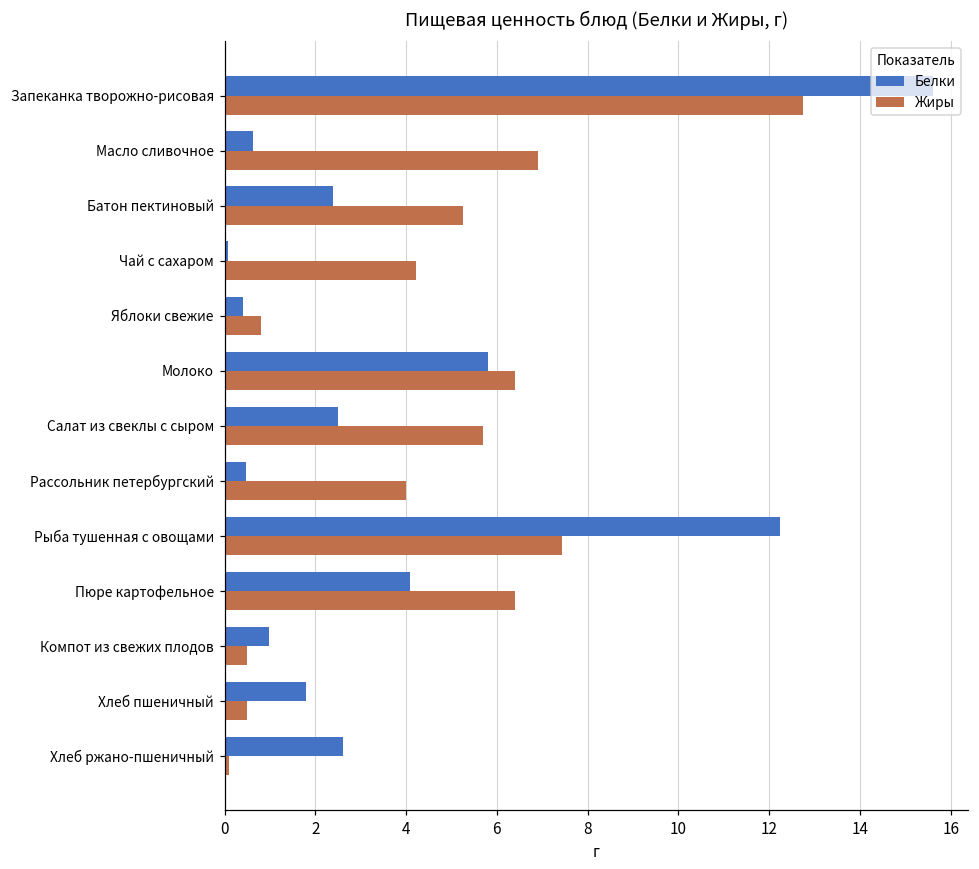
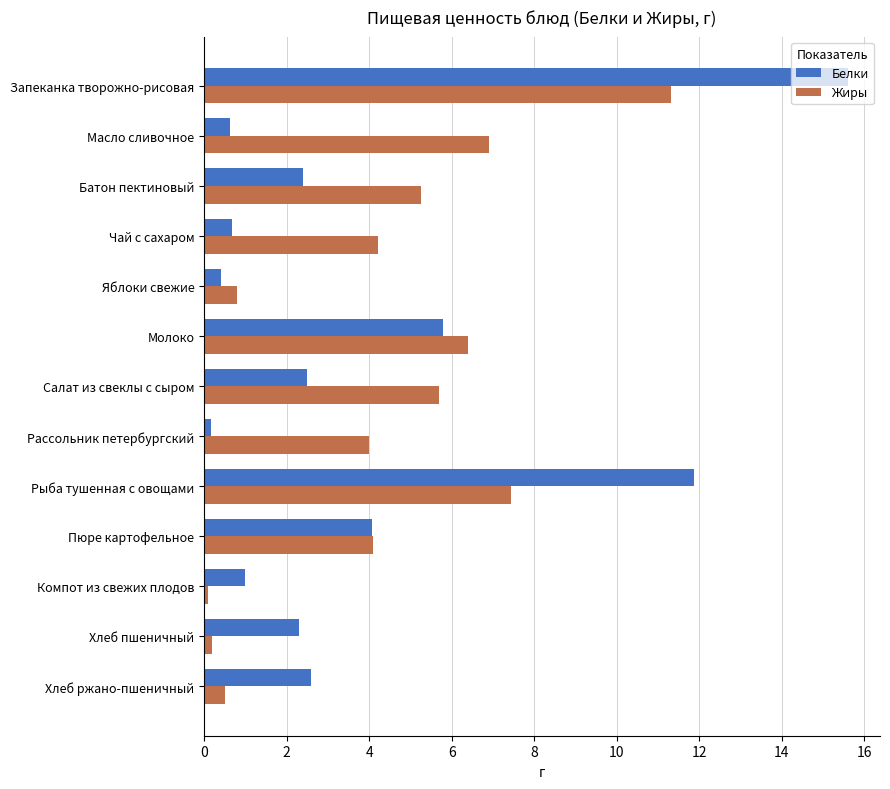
Жиры, Запеканка творожно-рисовая: 12.7 -> 11.3
Белки, Чай с сахаром: 0.1 -> 0.7
Белки, Рассольник петербургский: 0.5 -> 0.2
Белки, Рыба тушенная с овощами: 12.2 -> 11.9
Жиры, Пюре картофельное: 6.4 -> 4.1
Жиры, Компот из свежих плодов: 0.5 -> 0.1
Белки, Хлеб пшеничный: 1.8 -> 2.3
Жиры, Хлеб пшеничный: 0.5 -> 0.2
Жиры, Хлеб ржано-пшеничный: 0.1 -> 0.5
